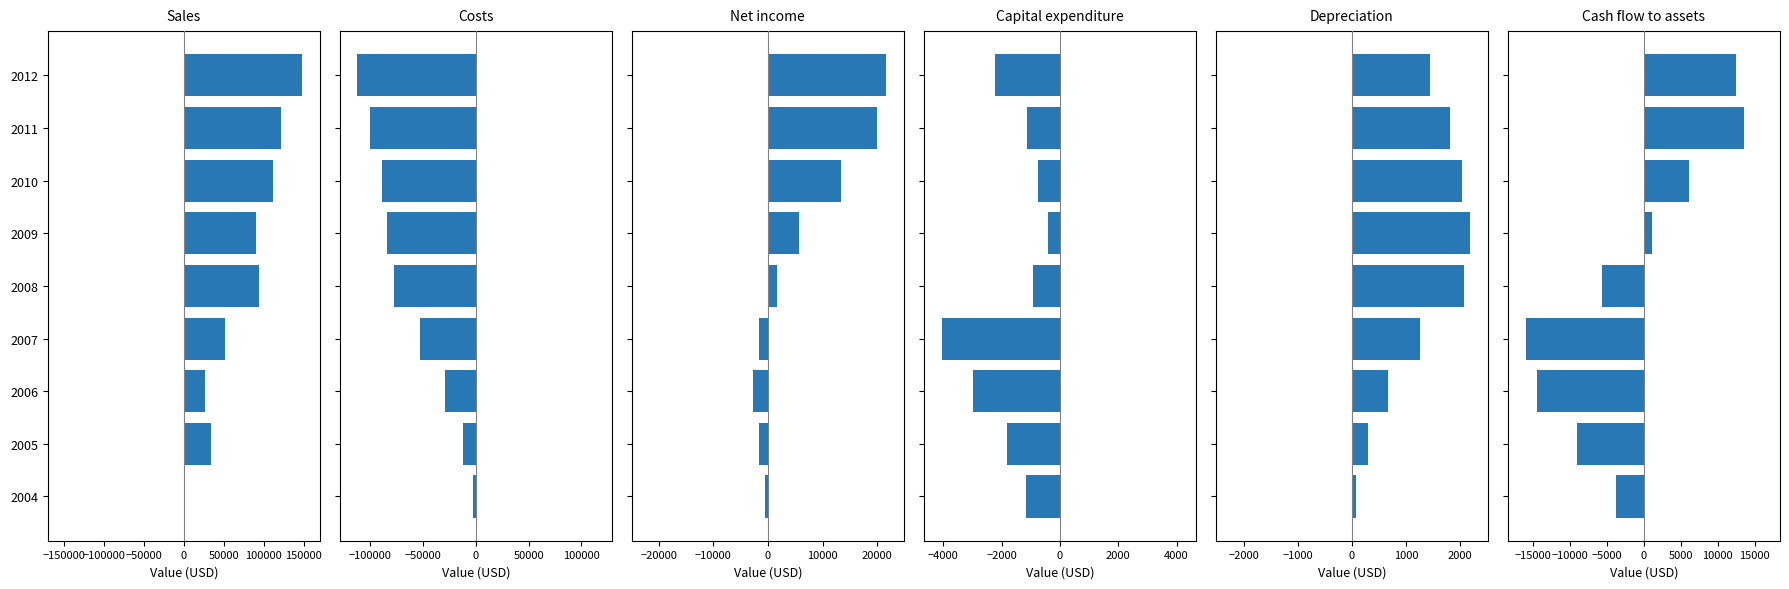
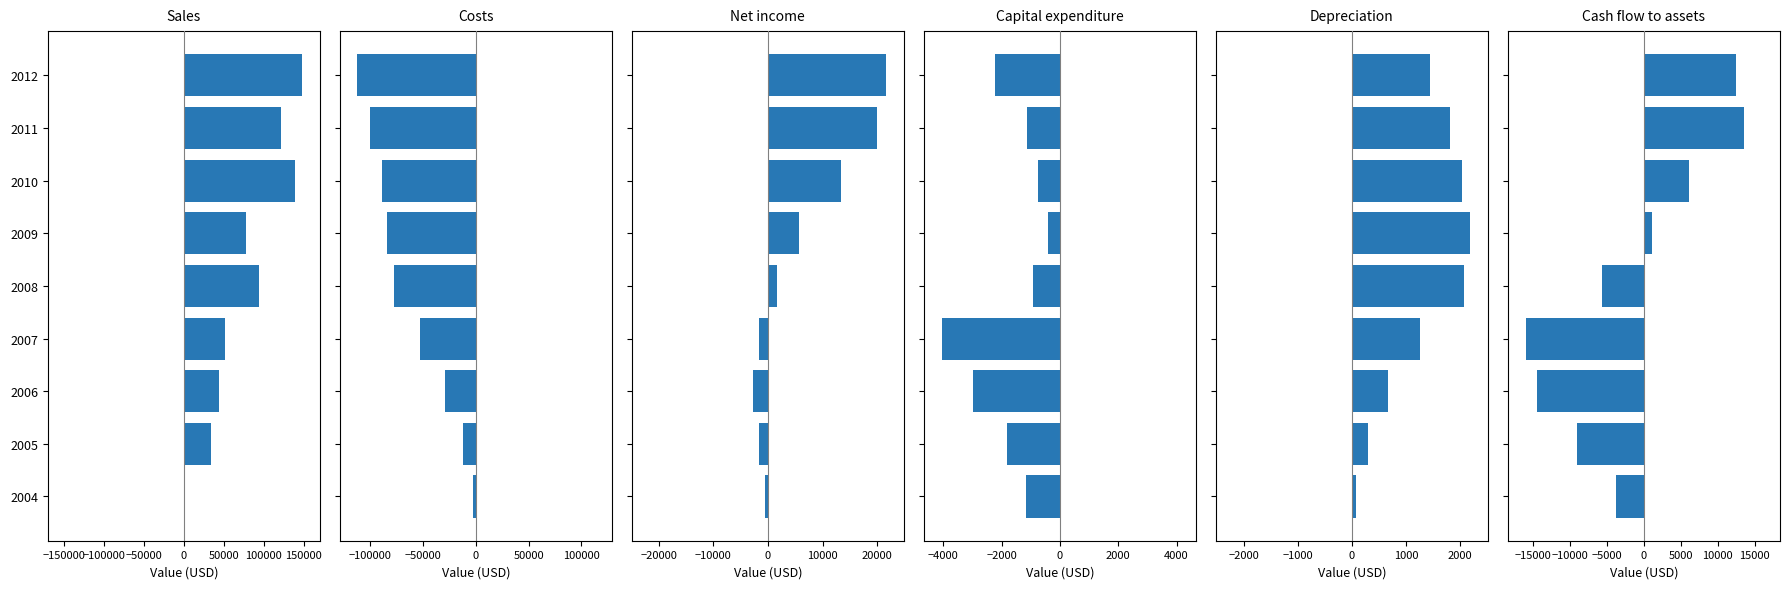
Sales, 2010: 110000 -> 140000
Sales, 2009: 90000 -> 80000
Sales, 2006: 30000 -> 40000
